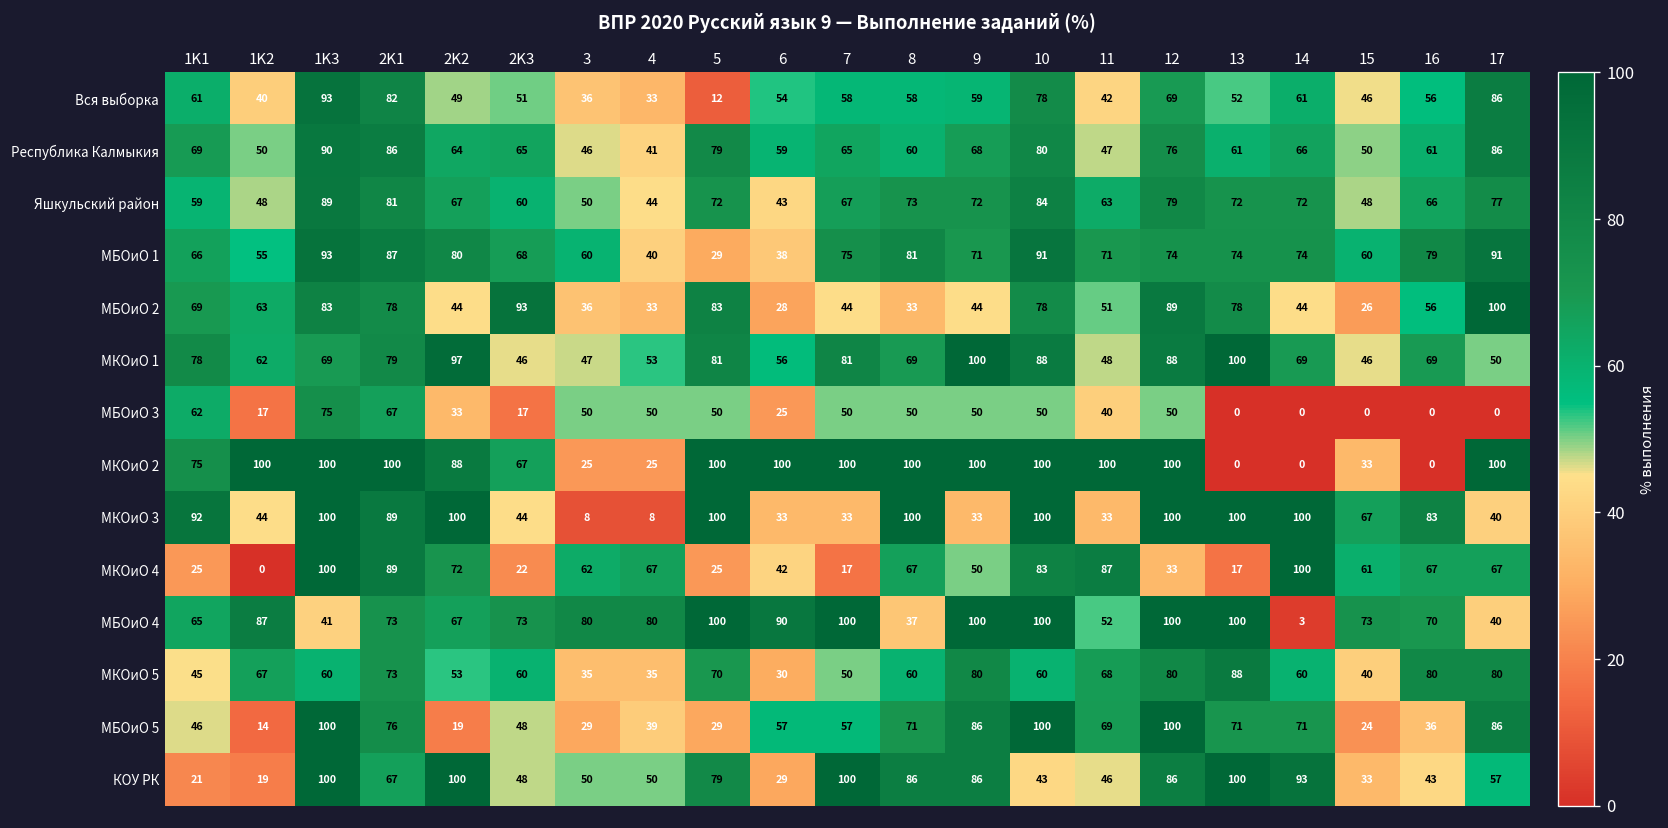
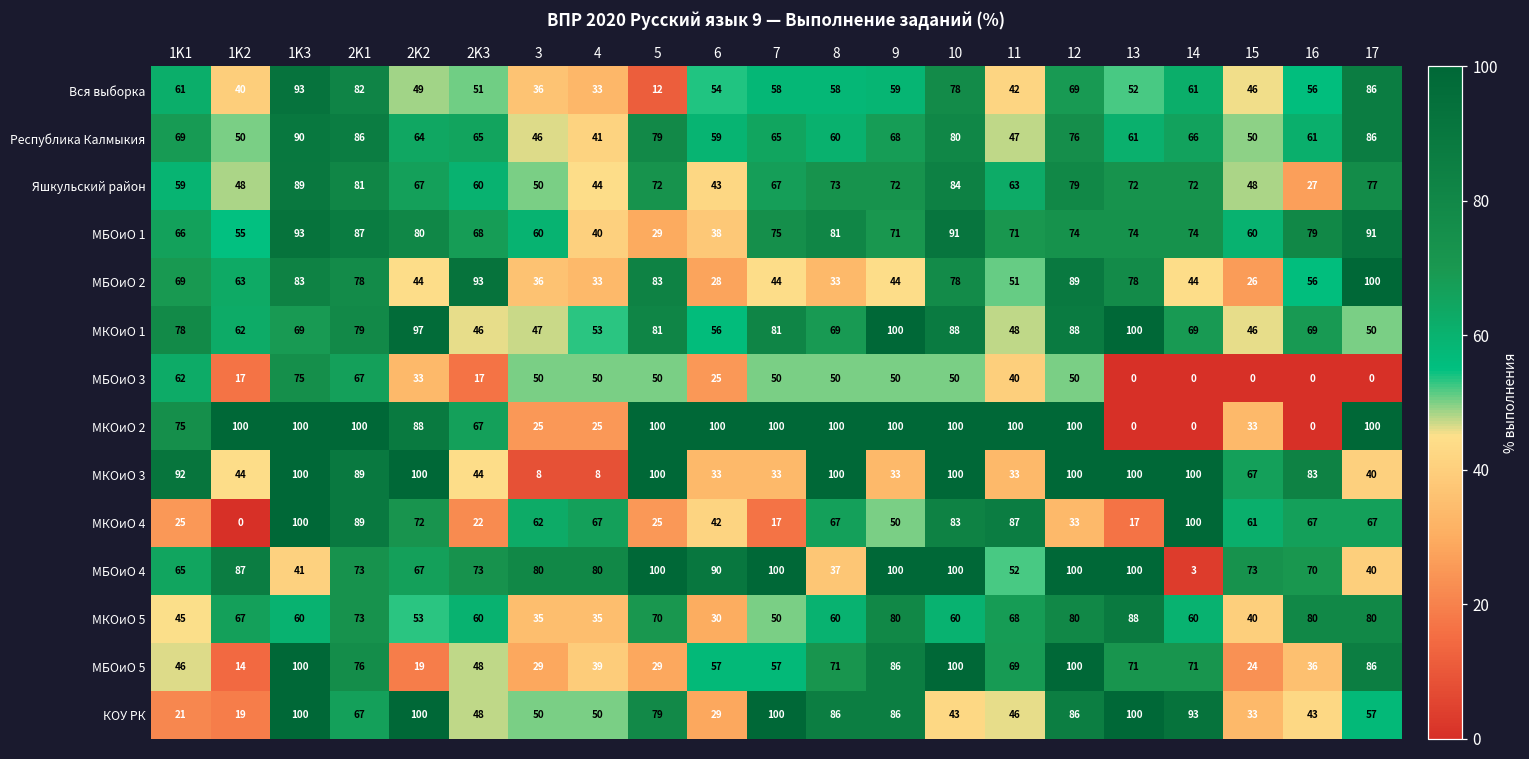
Яшкульский район, 16: 66 -> 27
